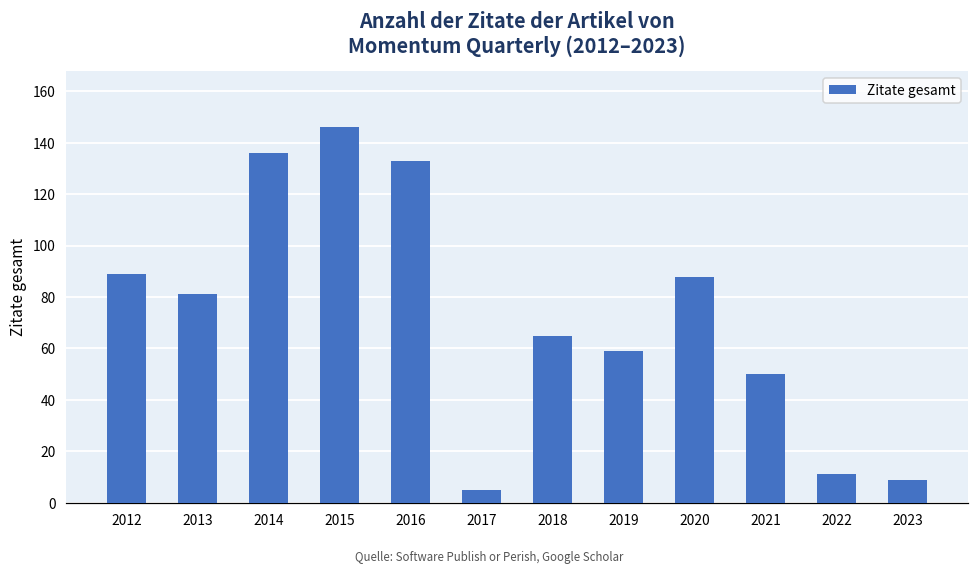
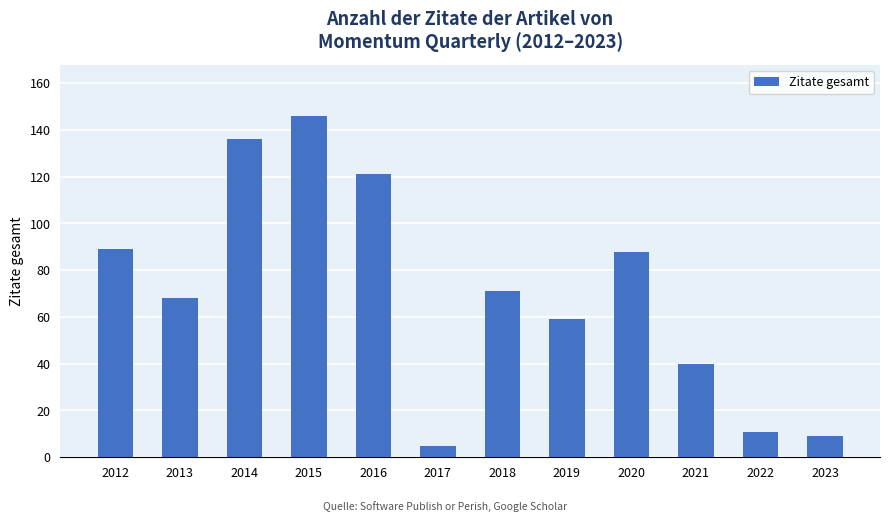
2013: 81 -> 68
2016: 133 -> 121
2018: 65 -> 71
2021: 50 -> 40
